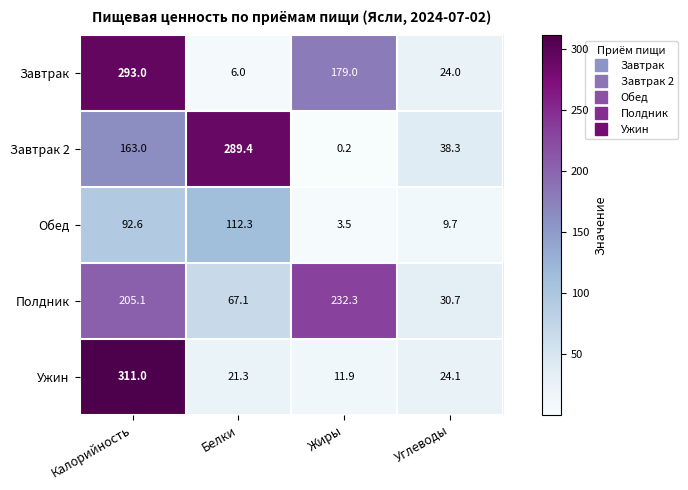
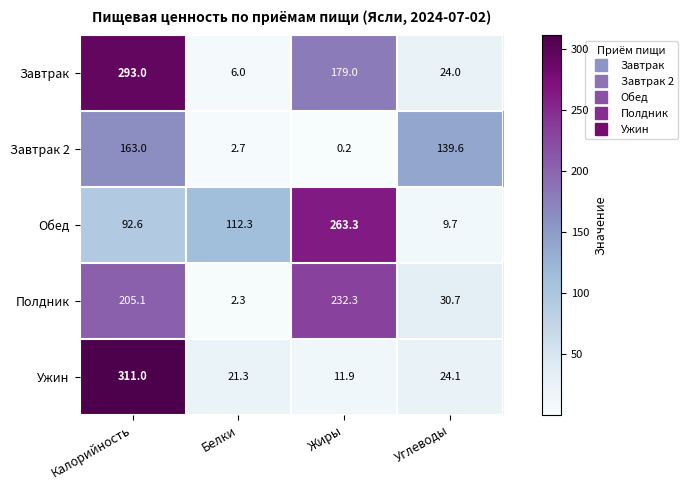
Завтрак 2, Белки: 289.4 -> 2.7
Завтрак 2, Углеводы: 38.3 -> 139.6
Обед, Жиры: 3.5 -> 263.3
Полдник, Белки: 67.1 -> 2.3
